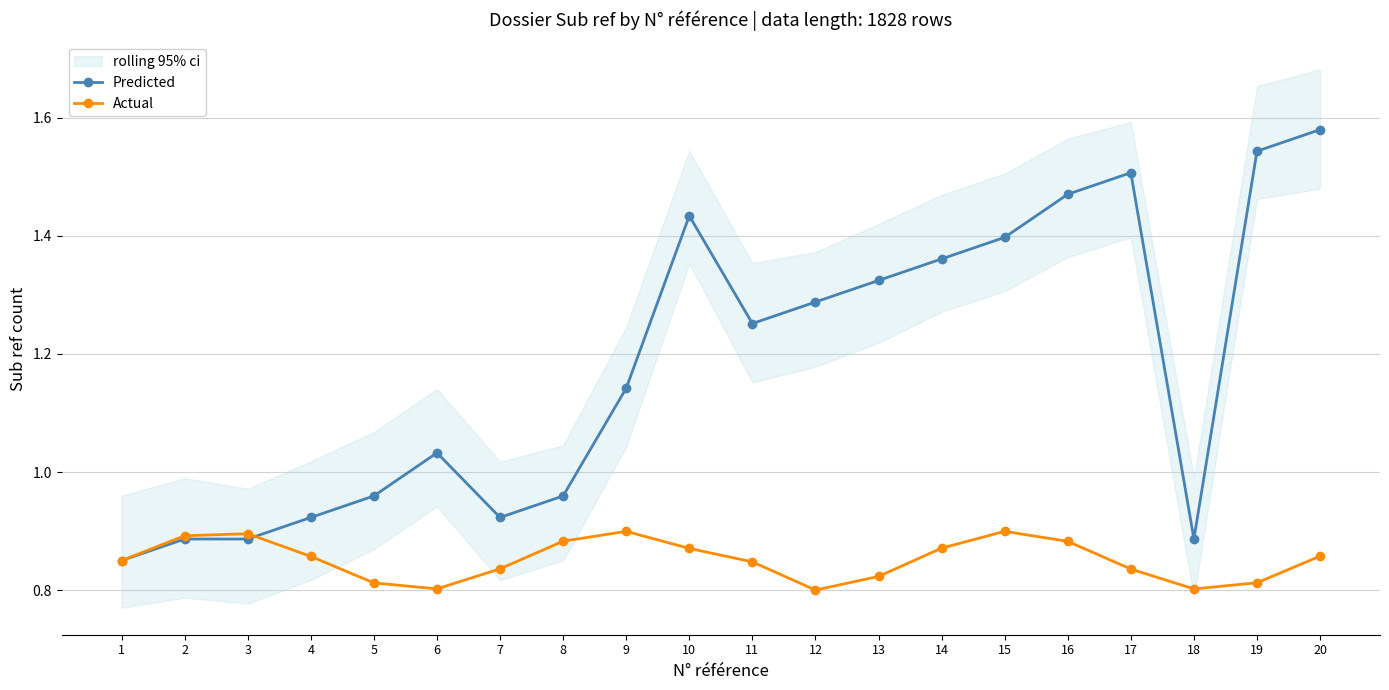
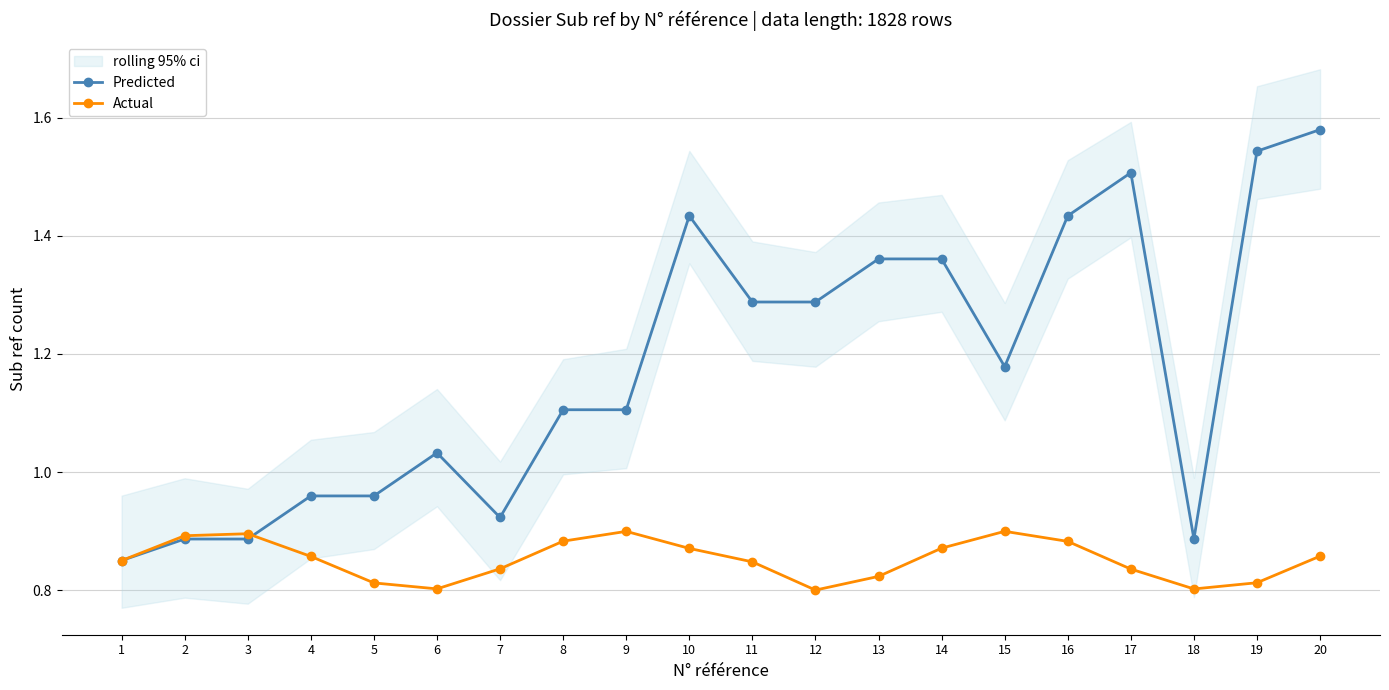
Predicted, 4: 0.92 -> 0.96
Predicted, 8: 0.96 -> 1.11
Predicted, 9: 1.14 -> 1.11
Predicted, 11: 1.25 -> 1.29
Predicted, 13: 1.32 -> 1.36
Predicted, 15: 1.40 -> 1.18
Predicted, 16: 1.47 -> 1.43
